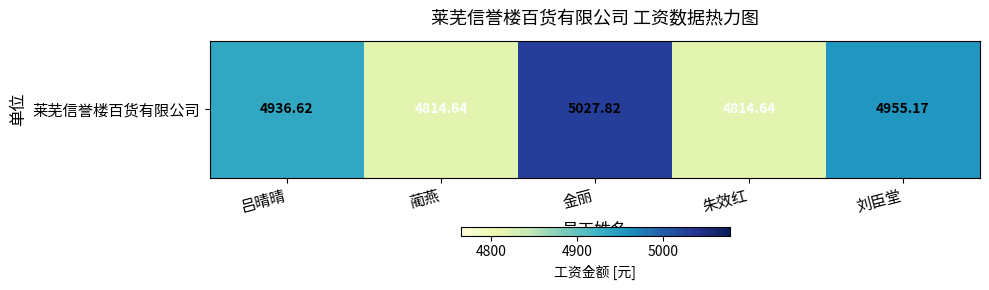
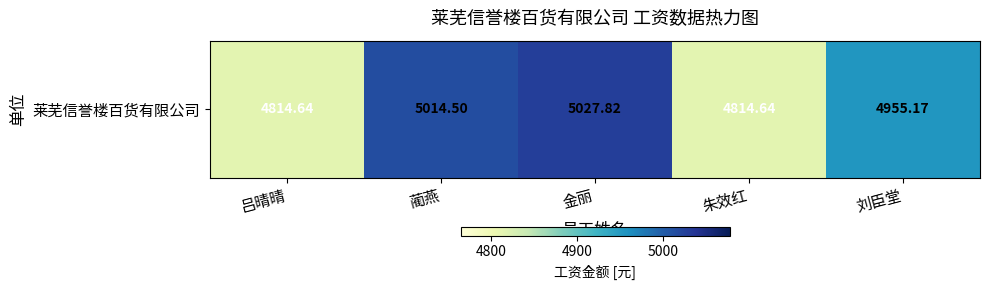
莱芜信誉楼百货有限公司, 吕晴晴: 4936.62 -> 4814.64
莱芜信誉楼百货有限公司, 蔺燕: 4814.64 -> 5014.50
